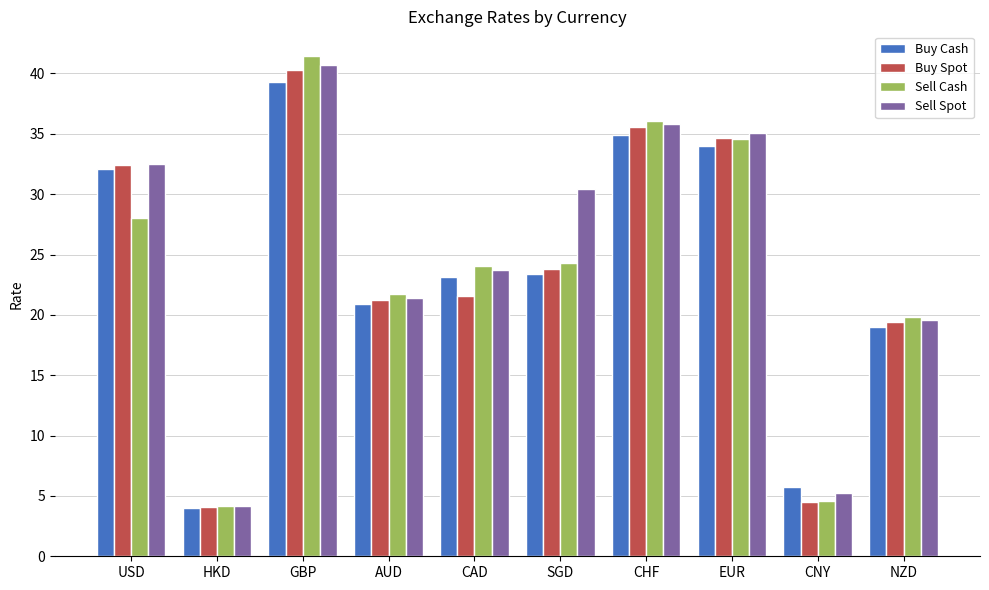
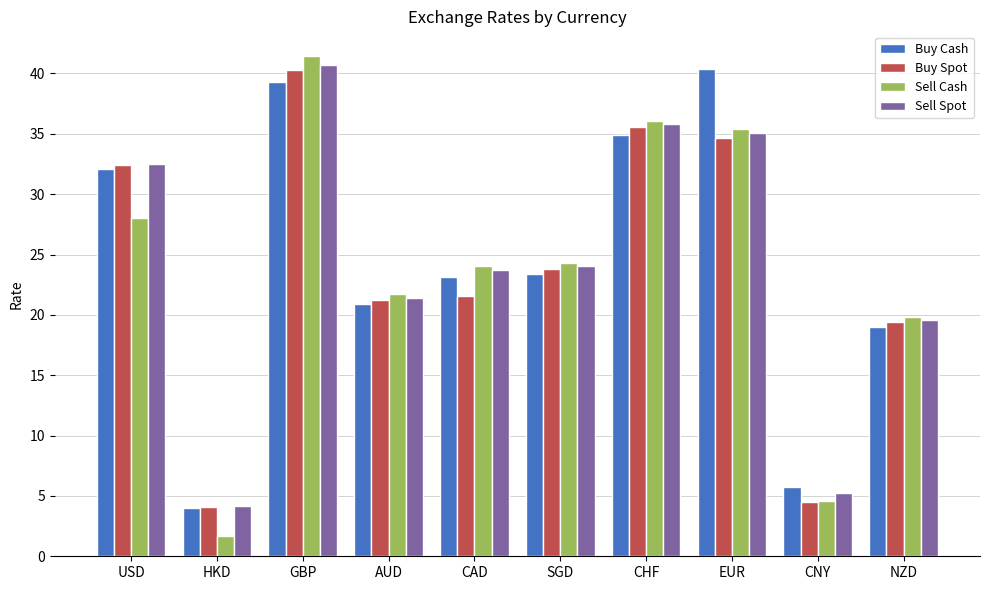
Sell Cash, HKD: 4.2 -> 1.7
Sell Spot, SGD: 30.4 -> 24.0
Buy Cash, EUR: 34.0 -> 40.4
Sell Cash, EUR: 34.6 -> 35.4
